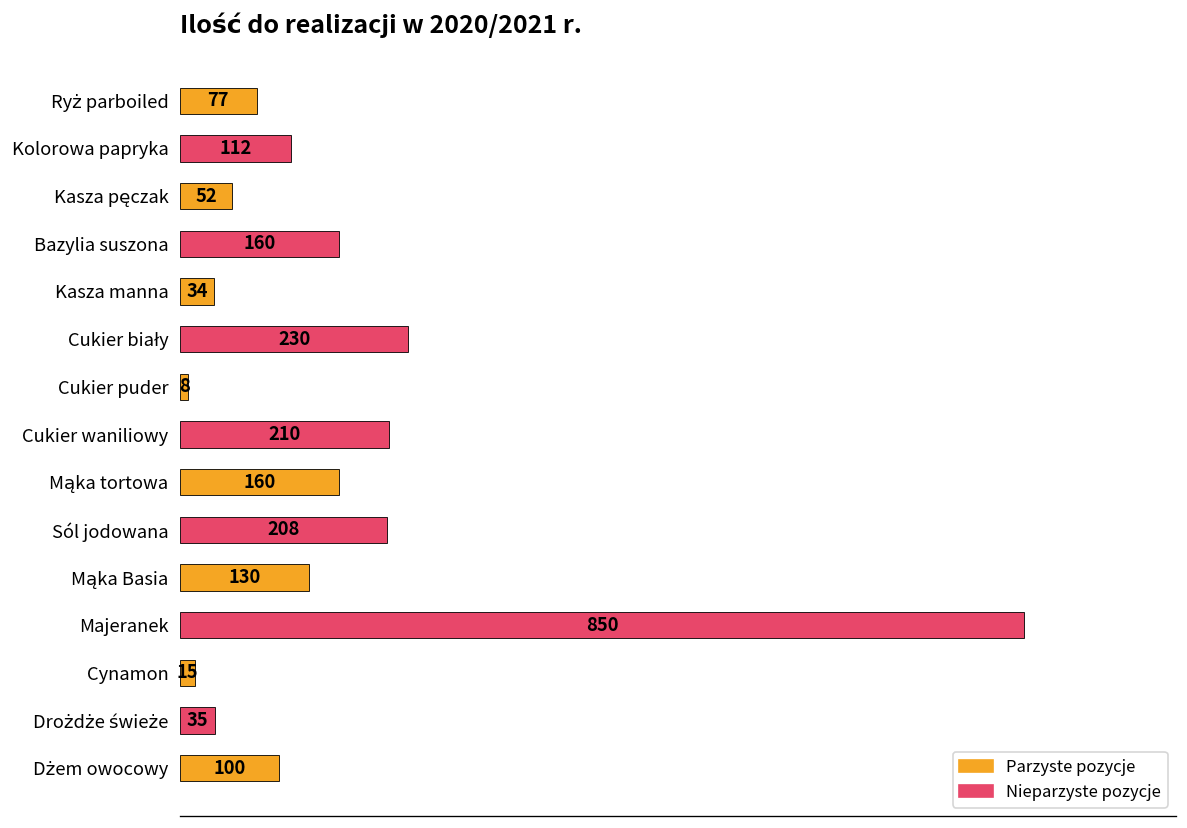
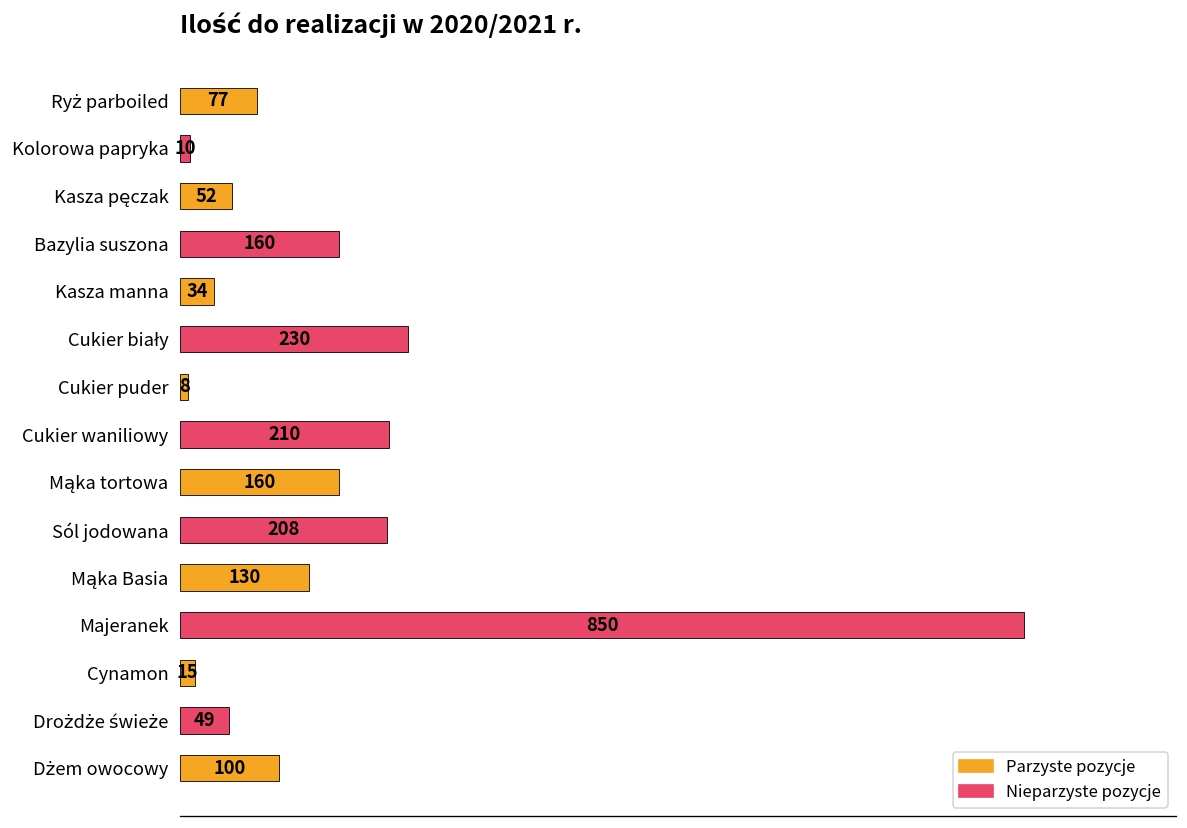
Kolorowa papryka: 112 -> 10
Drożdże świeże: 35 -> 49
